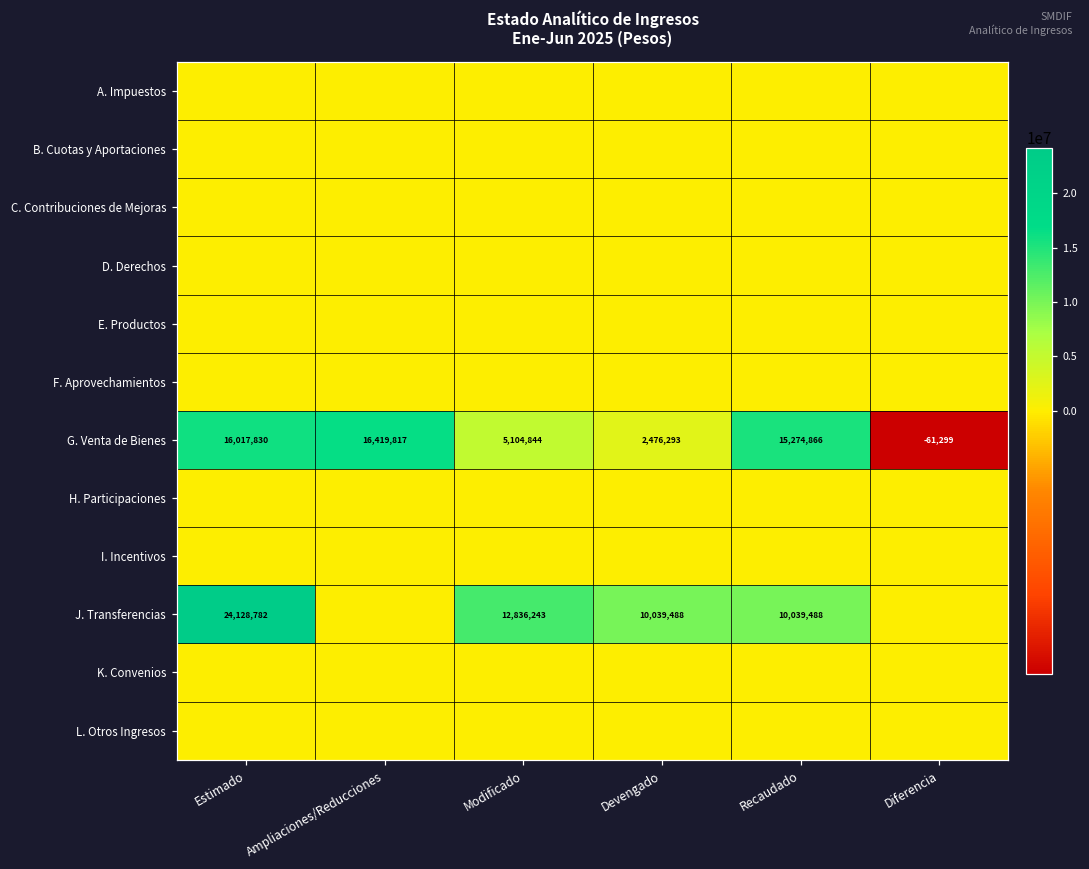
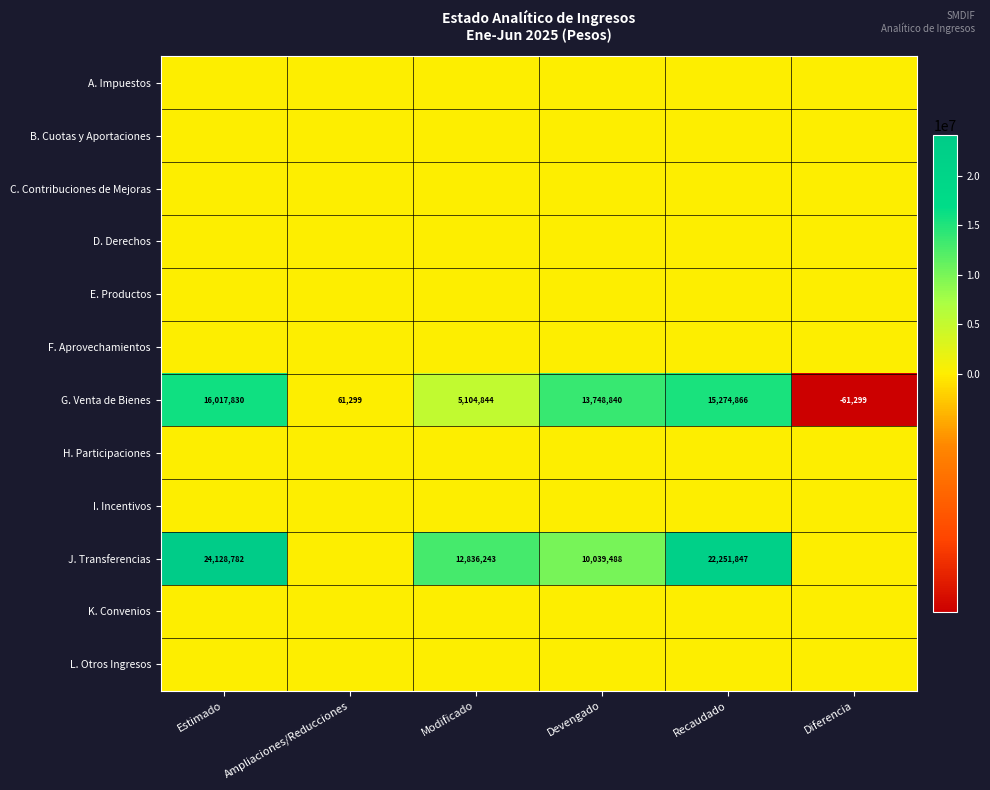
G. Venta de Bienes, Ampliaciones/Reducciones: 16,419,817 -> 61,299
G. Venta de Bienes, Devengado: 2,476,293 -> 13,748,840
J. Transferencias, Recaudado: 10,039,488 -> 22,251,847
